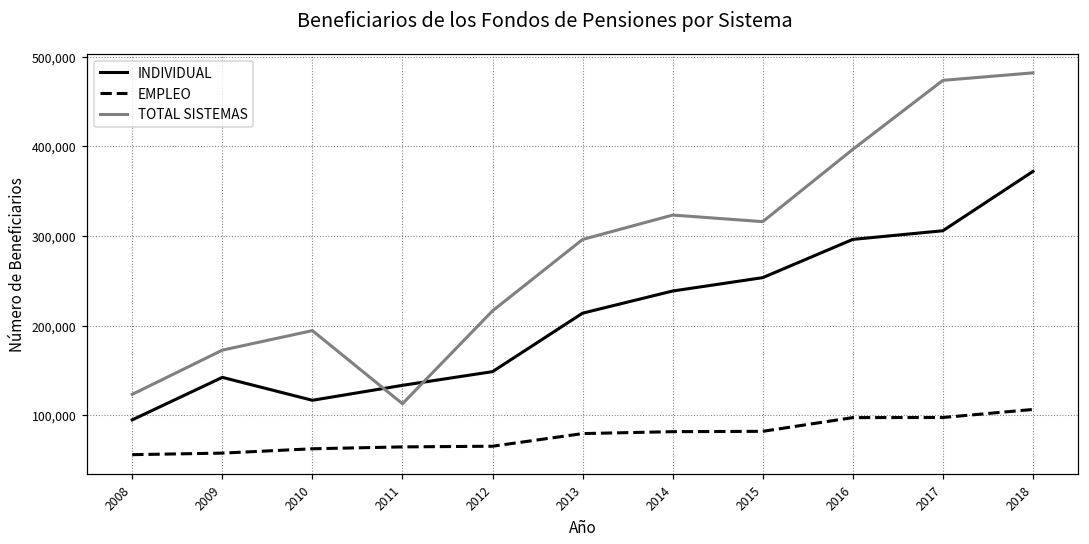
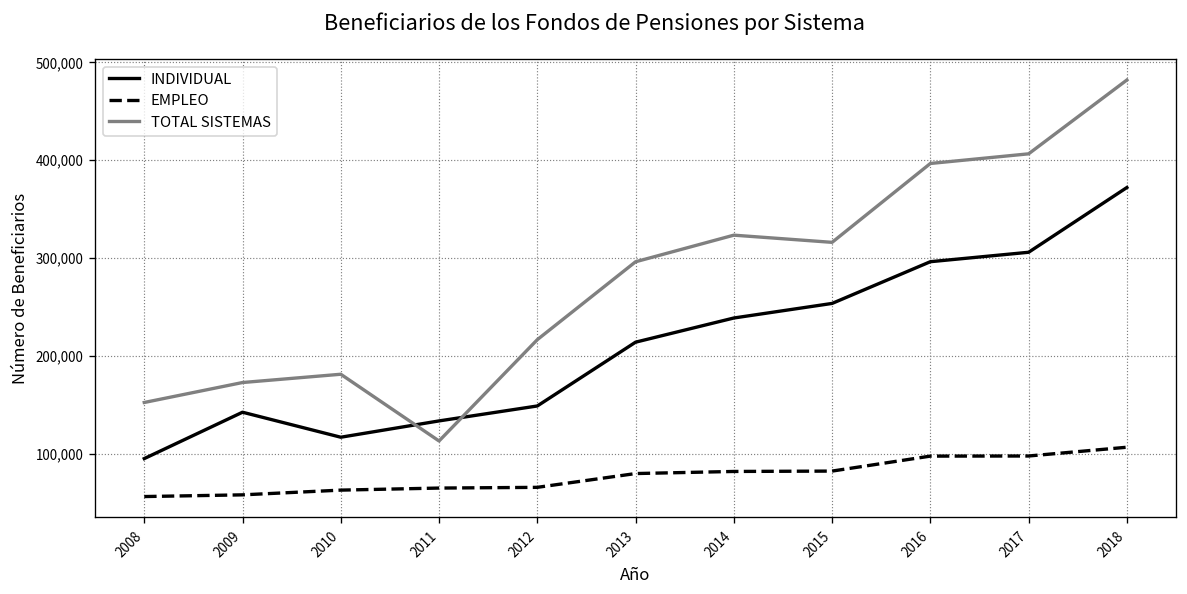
TOTAL SISTEMAS, 2008: 120,000 -> 150,000
TOTAL SISTEMAS, 2010: 190,000 -> 180,000
TOTAL SISTEMAS, 2017: 470,000 -> 410,000
